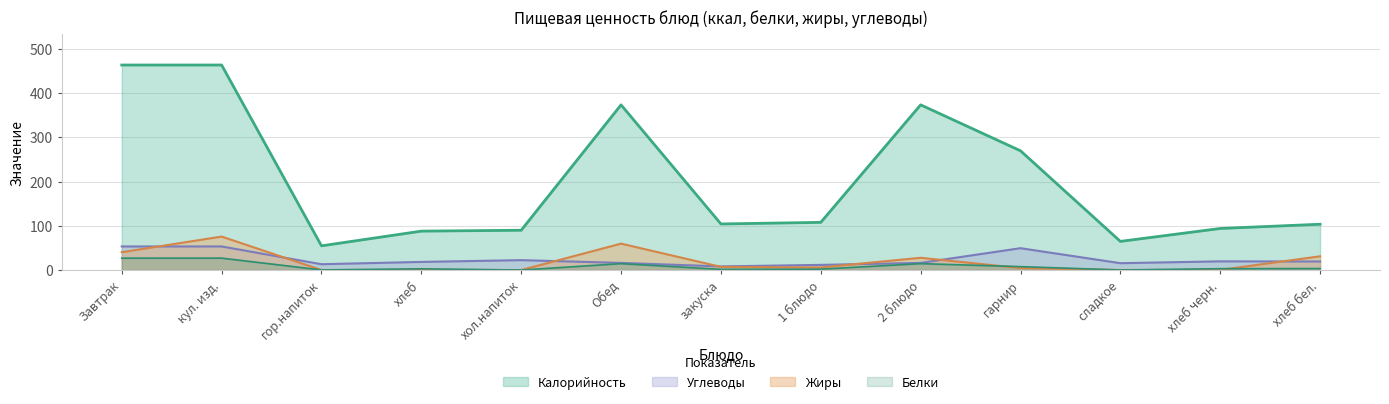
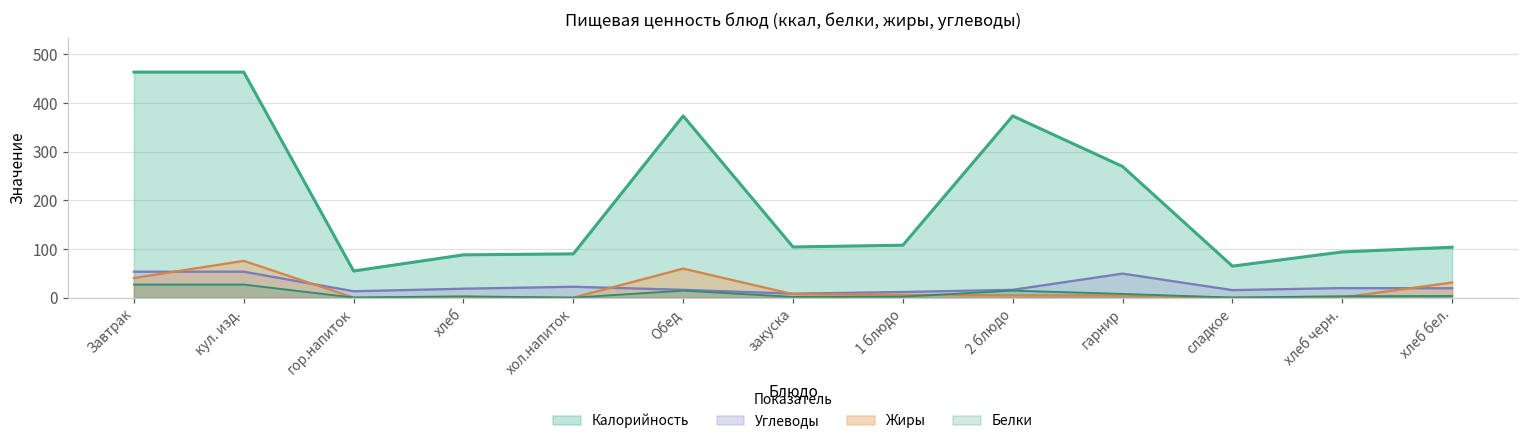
Жиры, 2 блюдо: 30 -> 0
